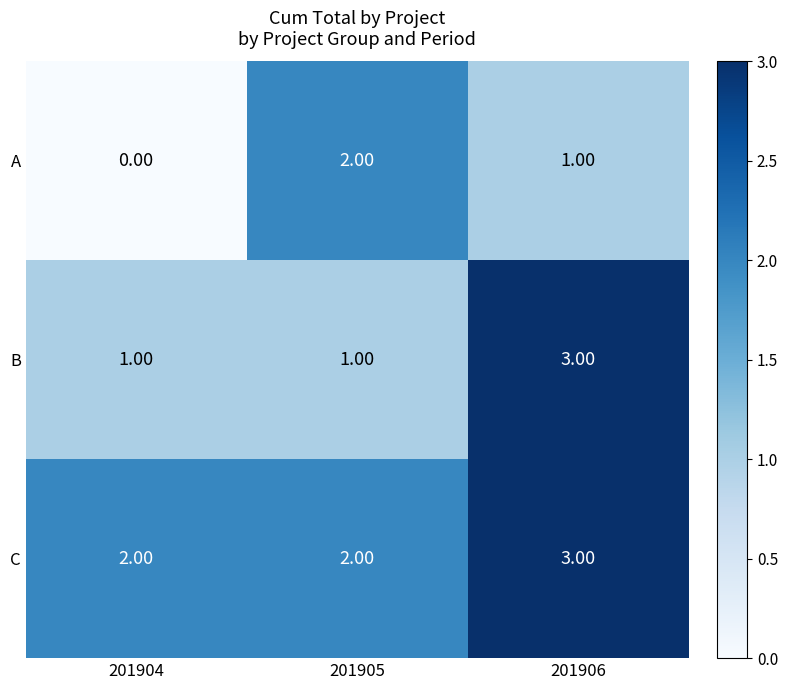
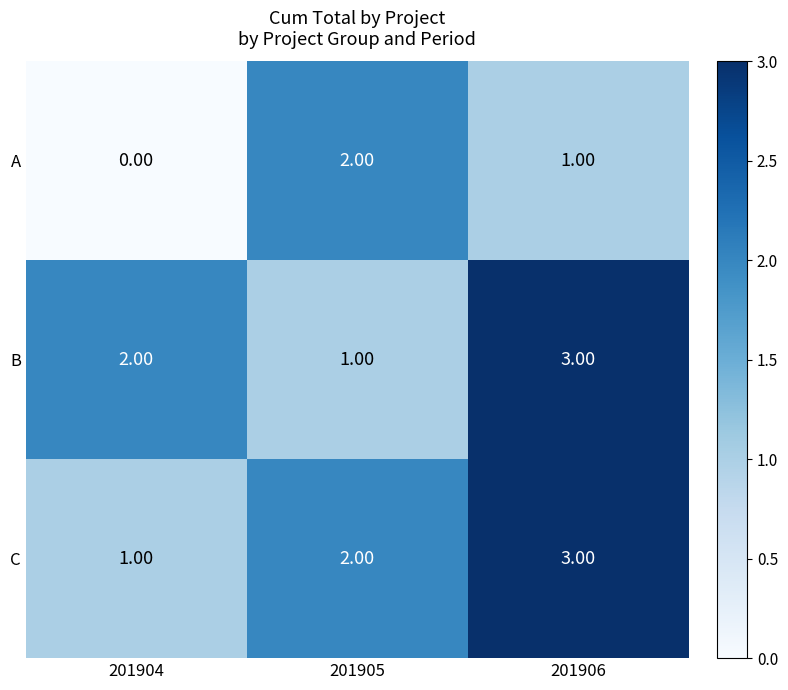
B, 201904: 1.00 -> 2.00
C, 201904: 2.00 -> 1.00
